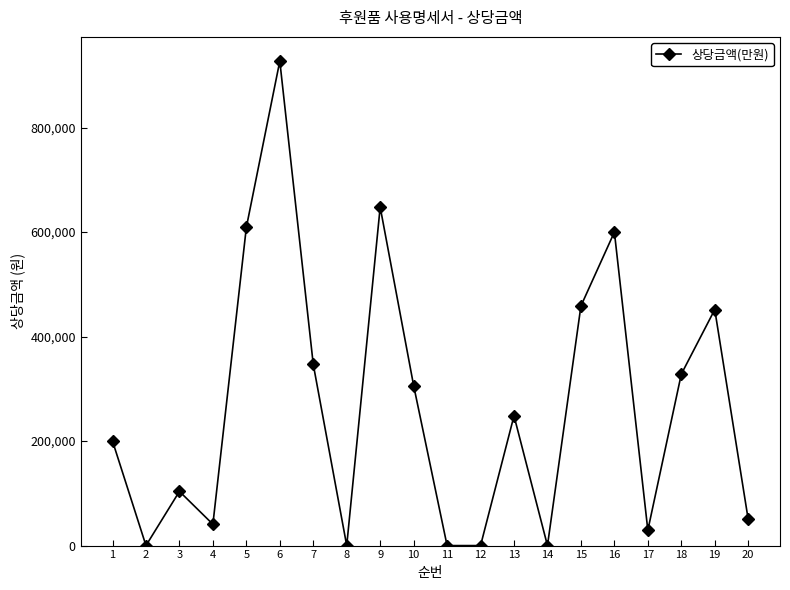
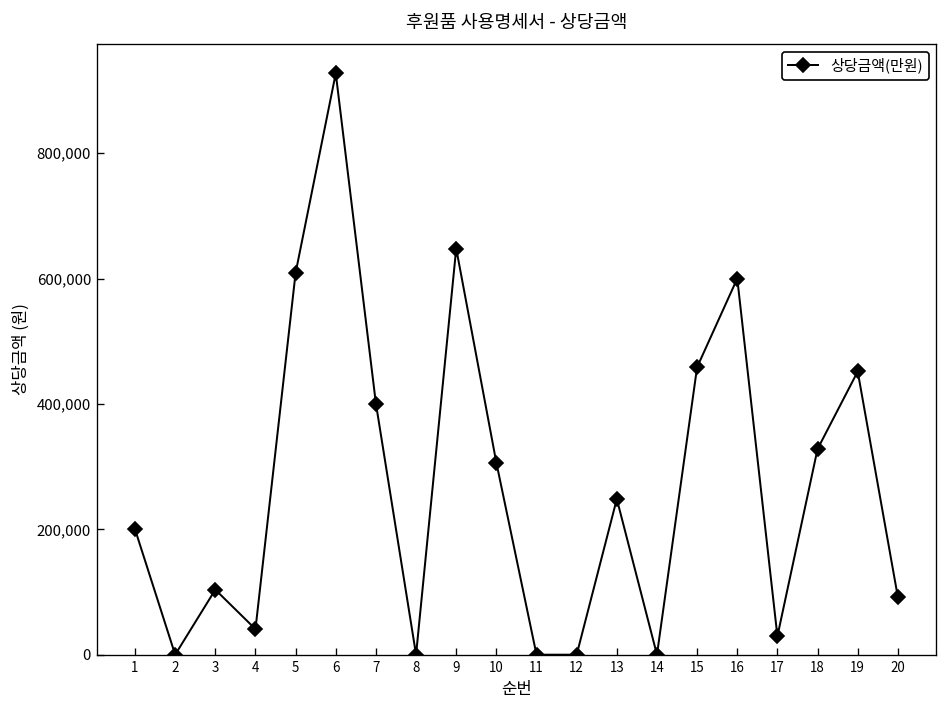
7: 350,000 -> 400,000
20: 50,000 -> 90,000
